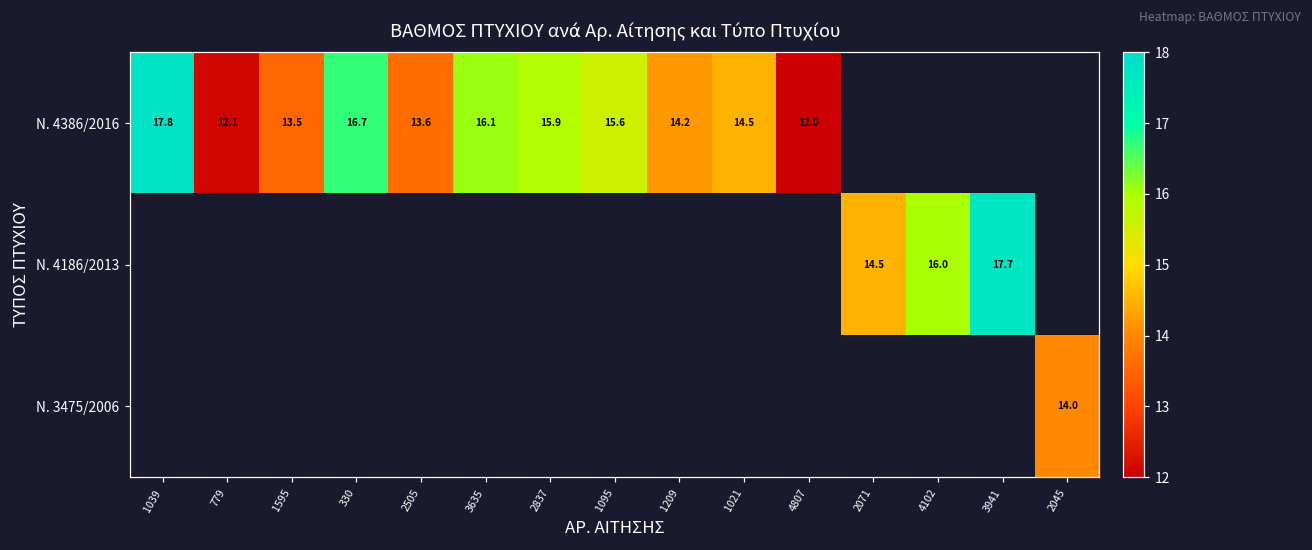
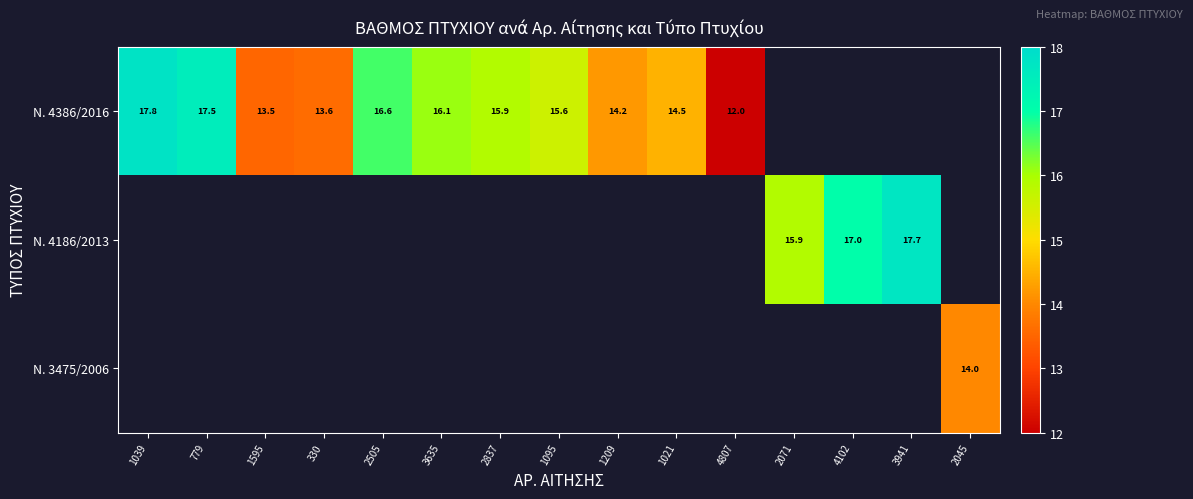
Ν. 4386/2016, 779: 12.1 -> 17.5
Ν. 4386/2016, 330: 16.7 -> 13.6
Ν. 4386/2016, 2505: 13.6 -> 16.6
Ν. 4186/2013, 2071: 14.5 -> 15.9
Ν. 4186/2013, 4102: 16.0 -> 17.0
